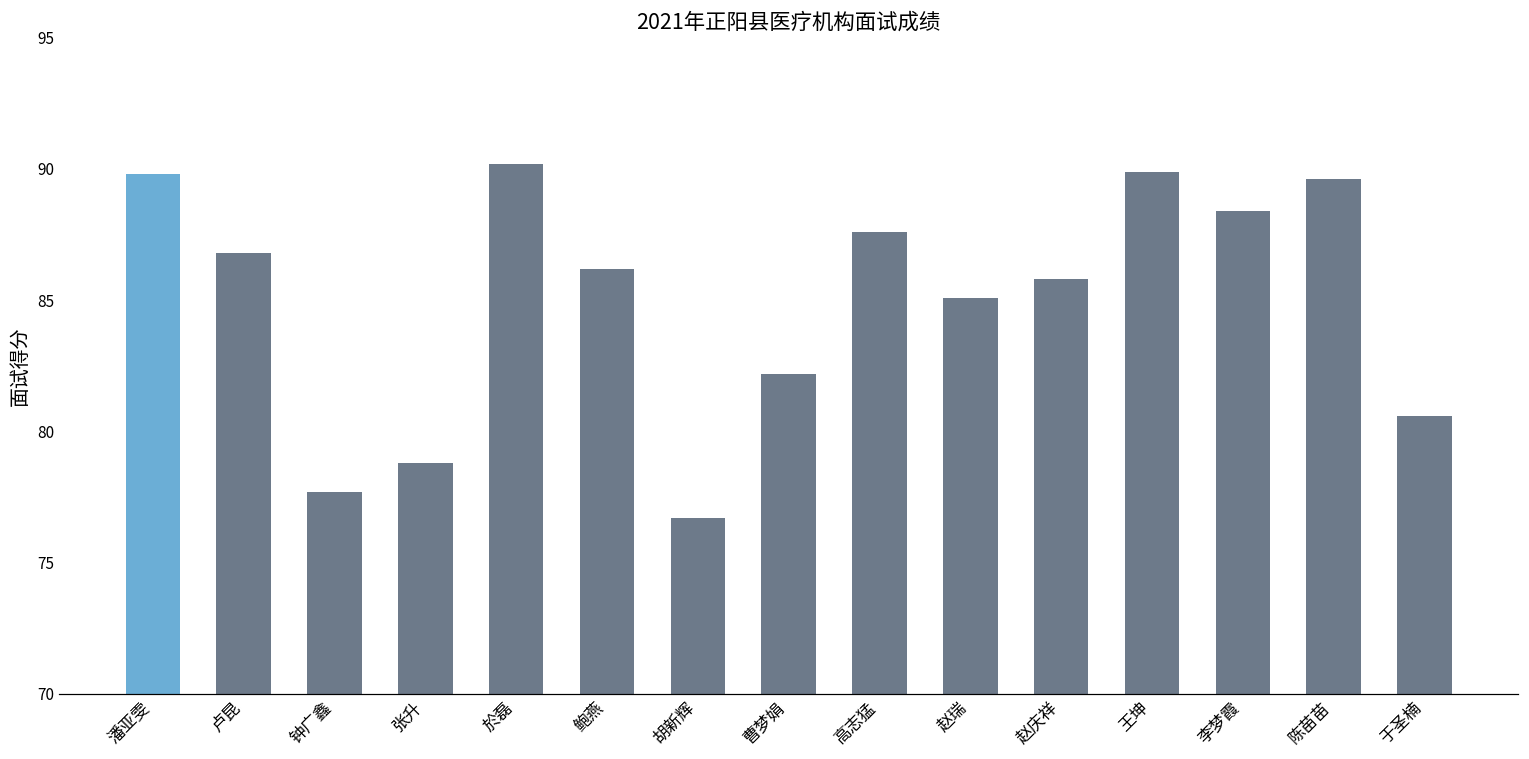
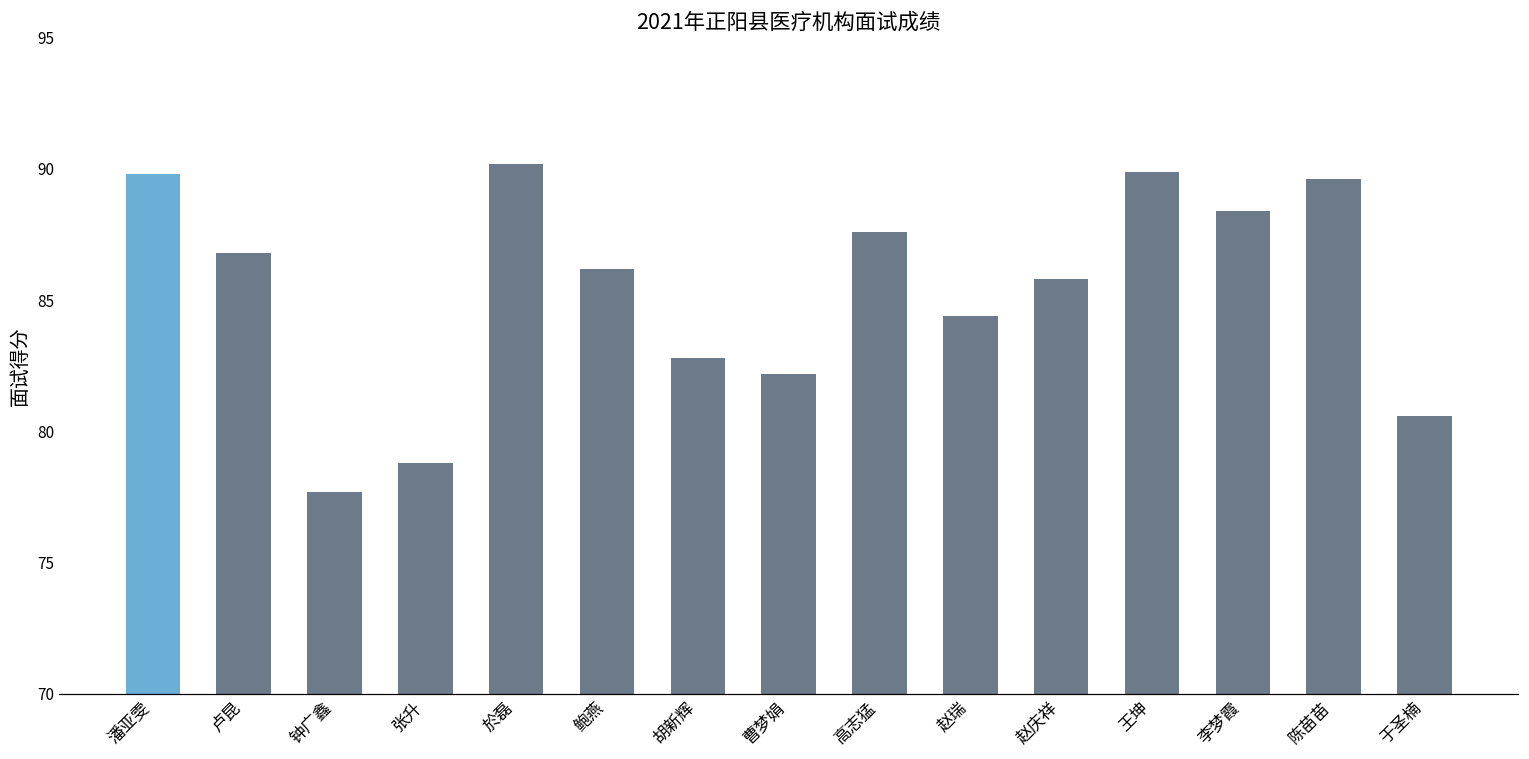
胡新辉: 76.7 -> 82.8
赵瑞: 85.1 -> 84.4
